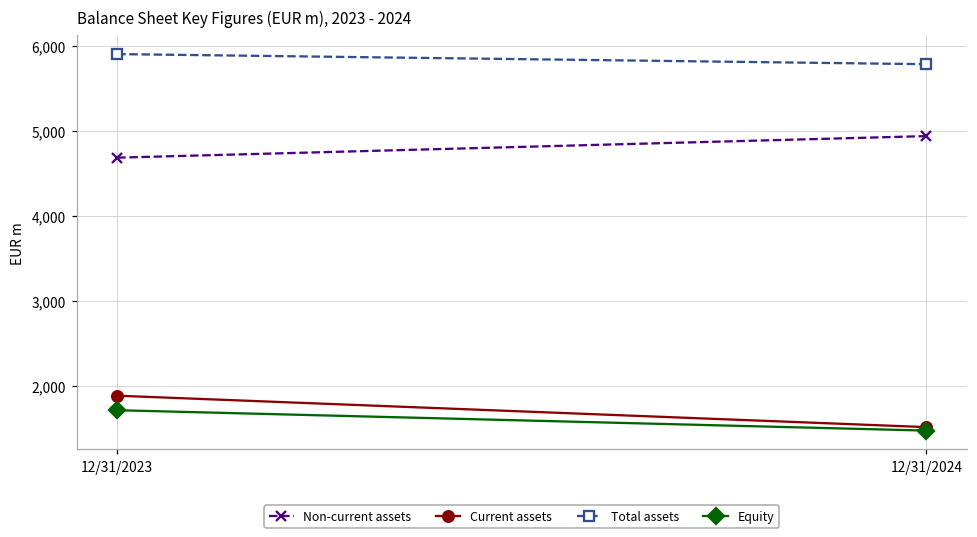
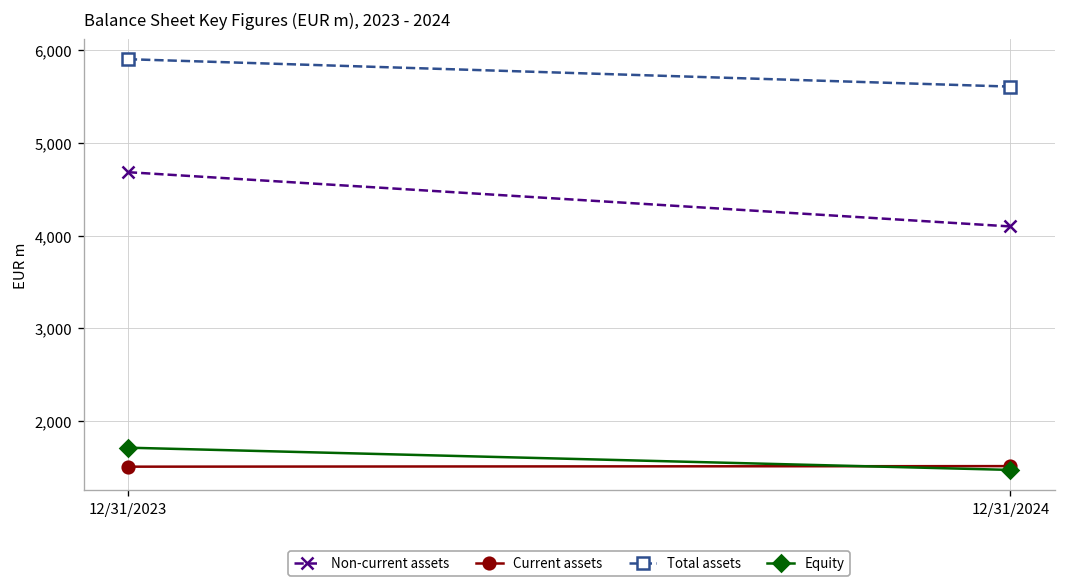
Current assets, 12/31/2023: 1,900 -> 1,500
Non-current assets, 12/31/2024: 4,900 -> 4,100
Total assets, 12/31/2024: 5,800 -> 5,600
